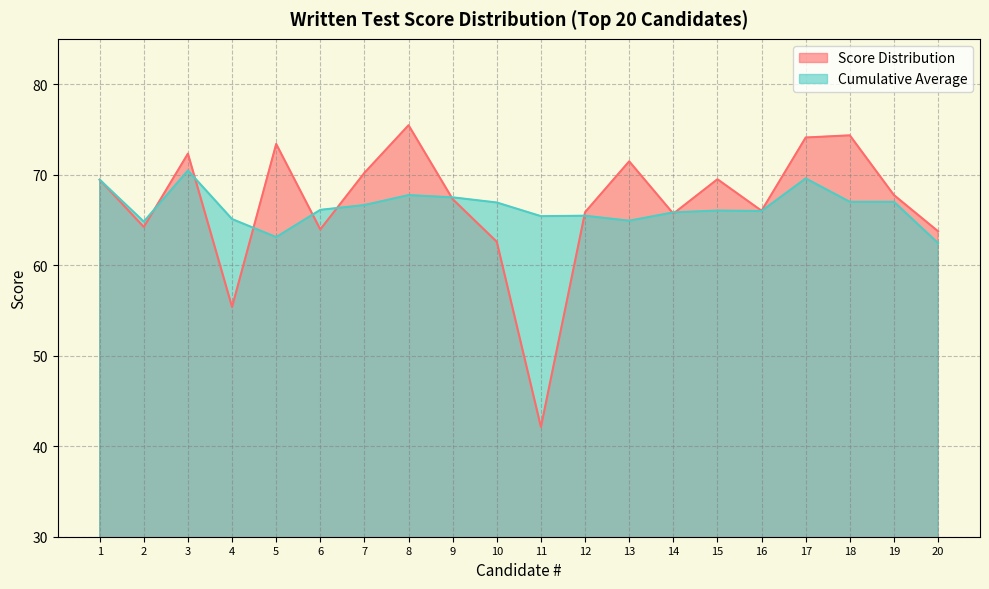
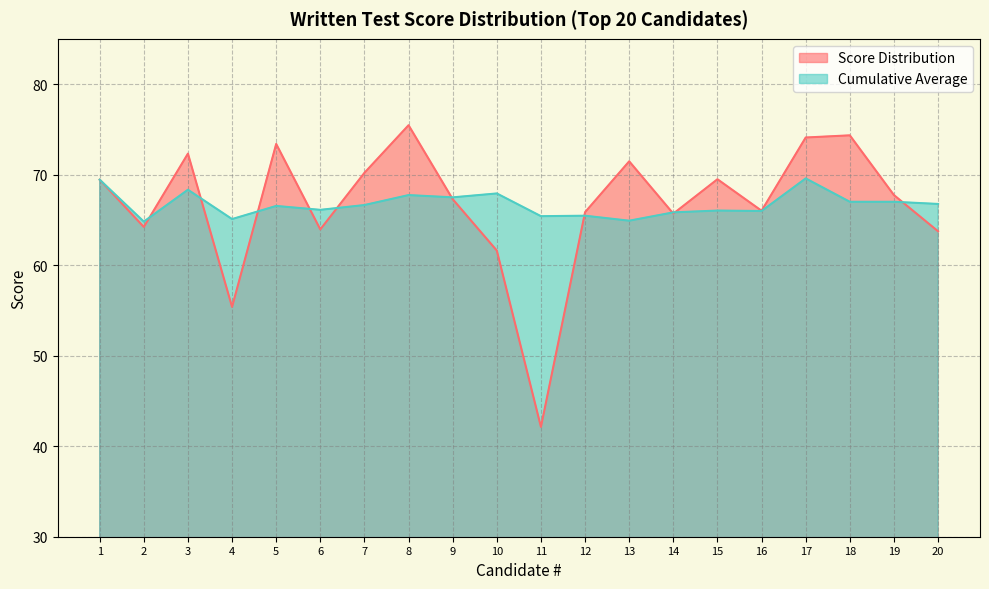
Cumulative Average, 3: 70 -> 68
Cumulative Average, 5: 63 -> 67
Score Distribution, 10: 63 -> 62
Cumulative Average, 10: 67 -> 68
Cumulative Average, 20: 62 -> 67
